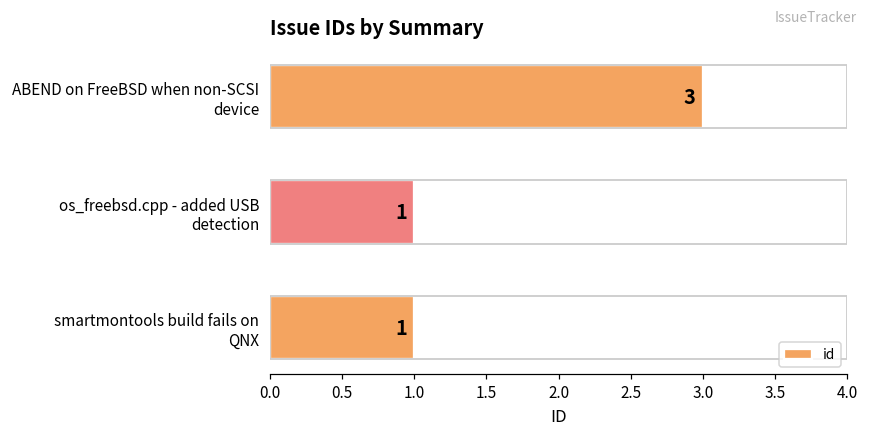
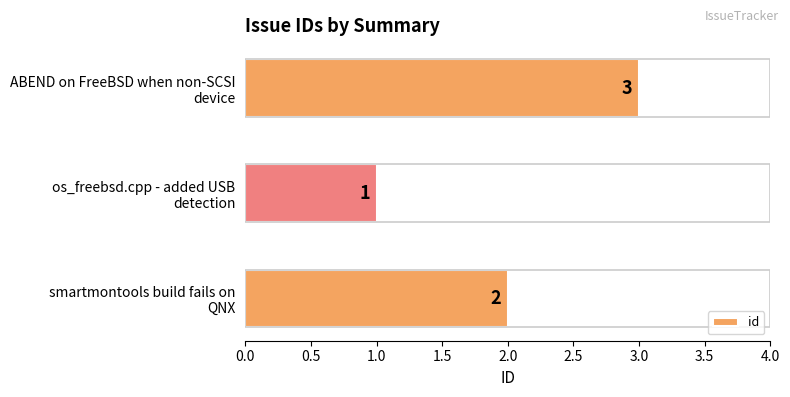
smartmontools build fails on QNX: 1 -> 2
